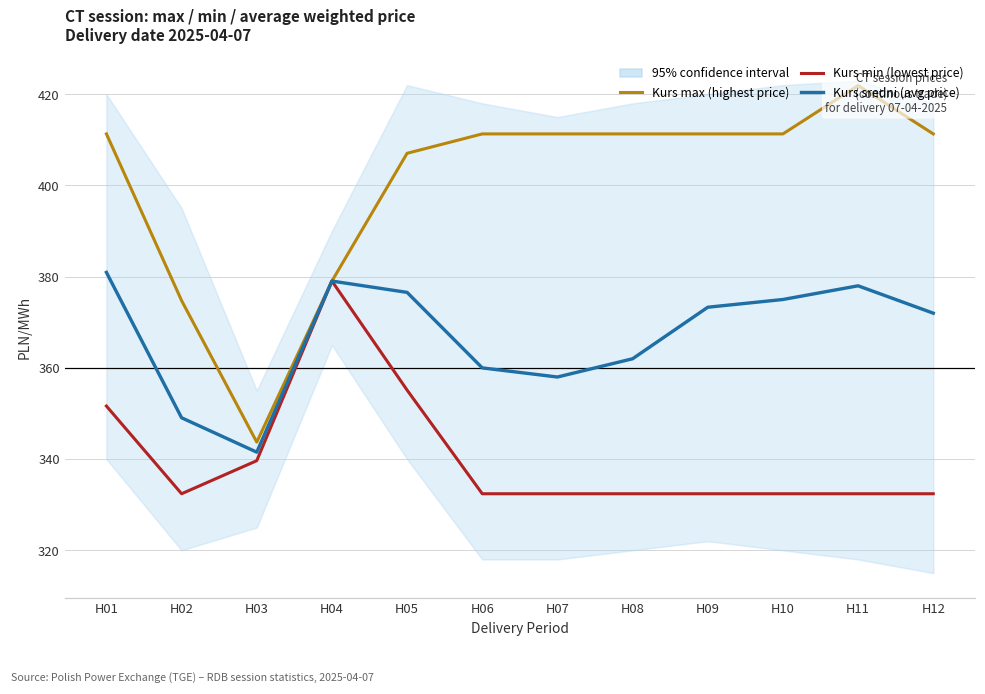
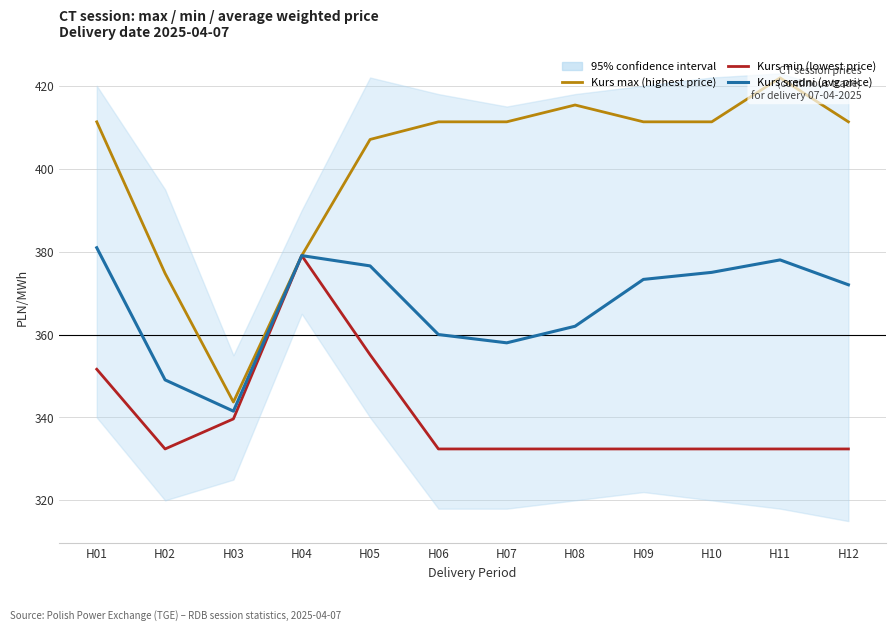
Kurs max (highest price), H08: 411 -> 415
